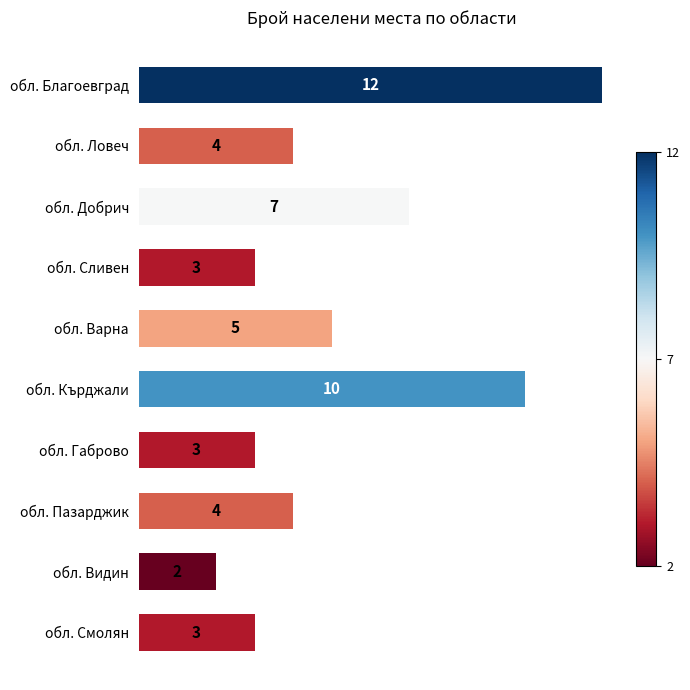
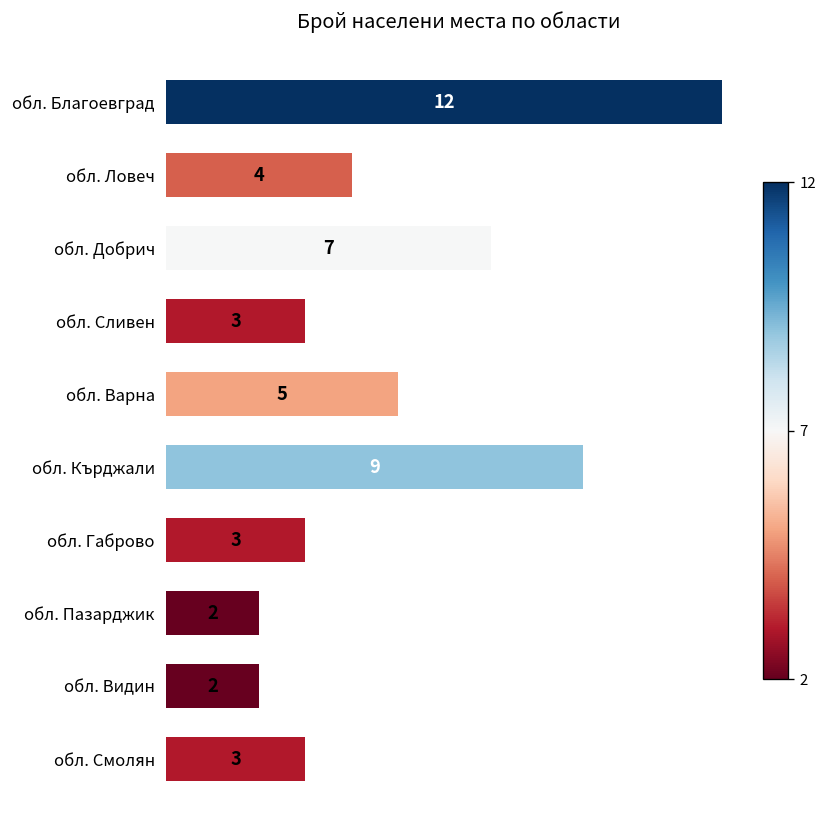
обл. Кърджали: 10 -> 9
обл. Пазарджик: 4 -> 2
